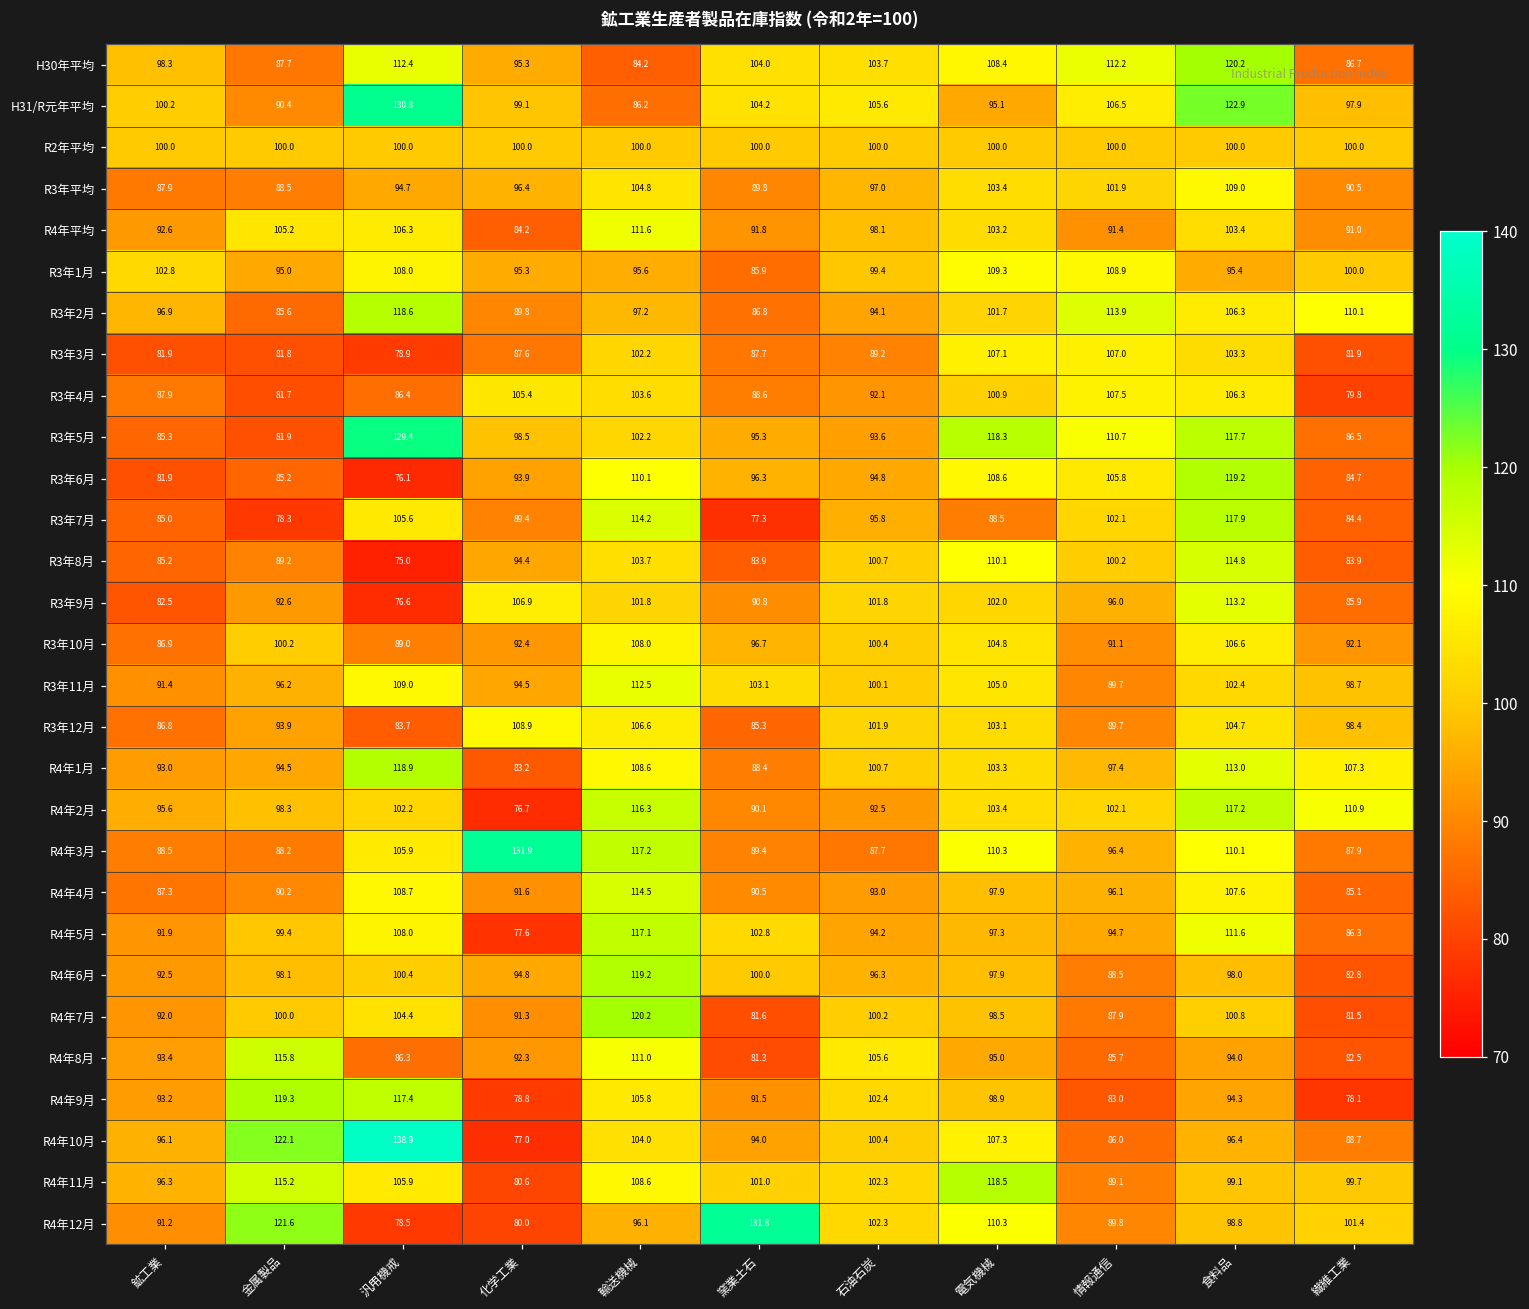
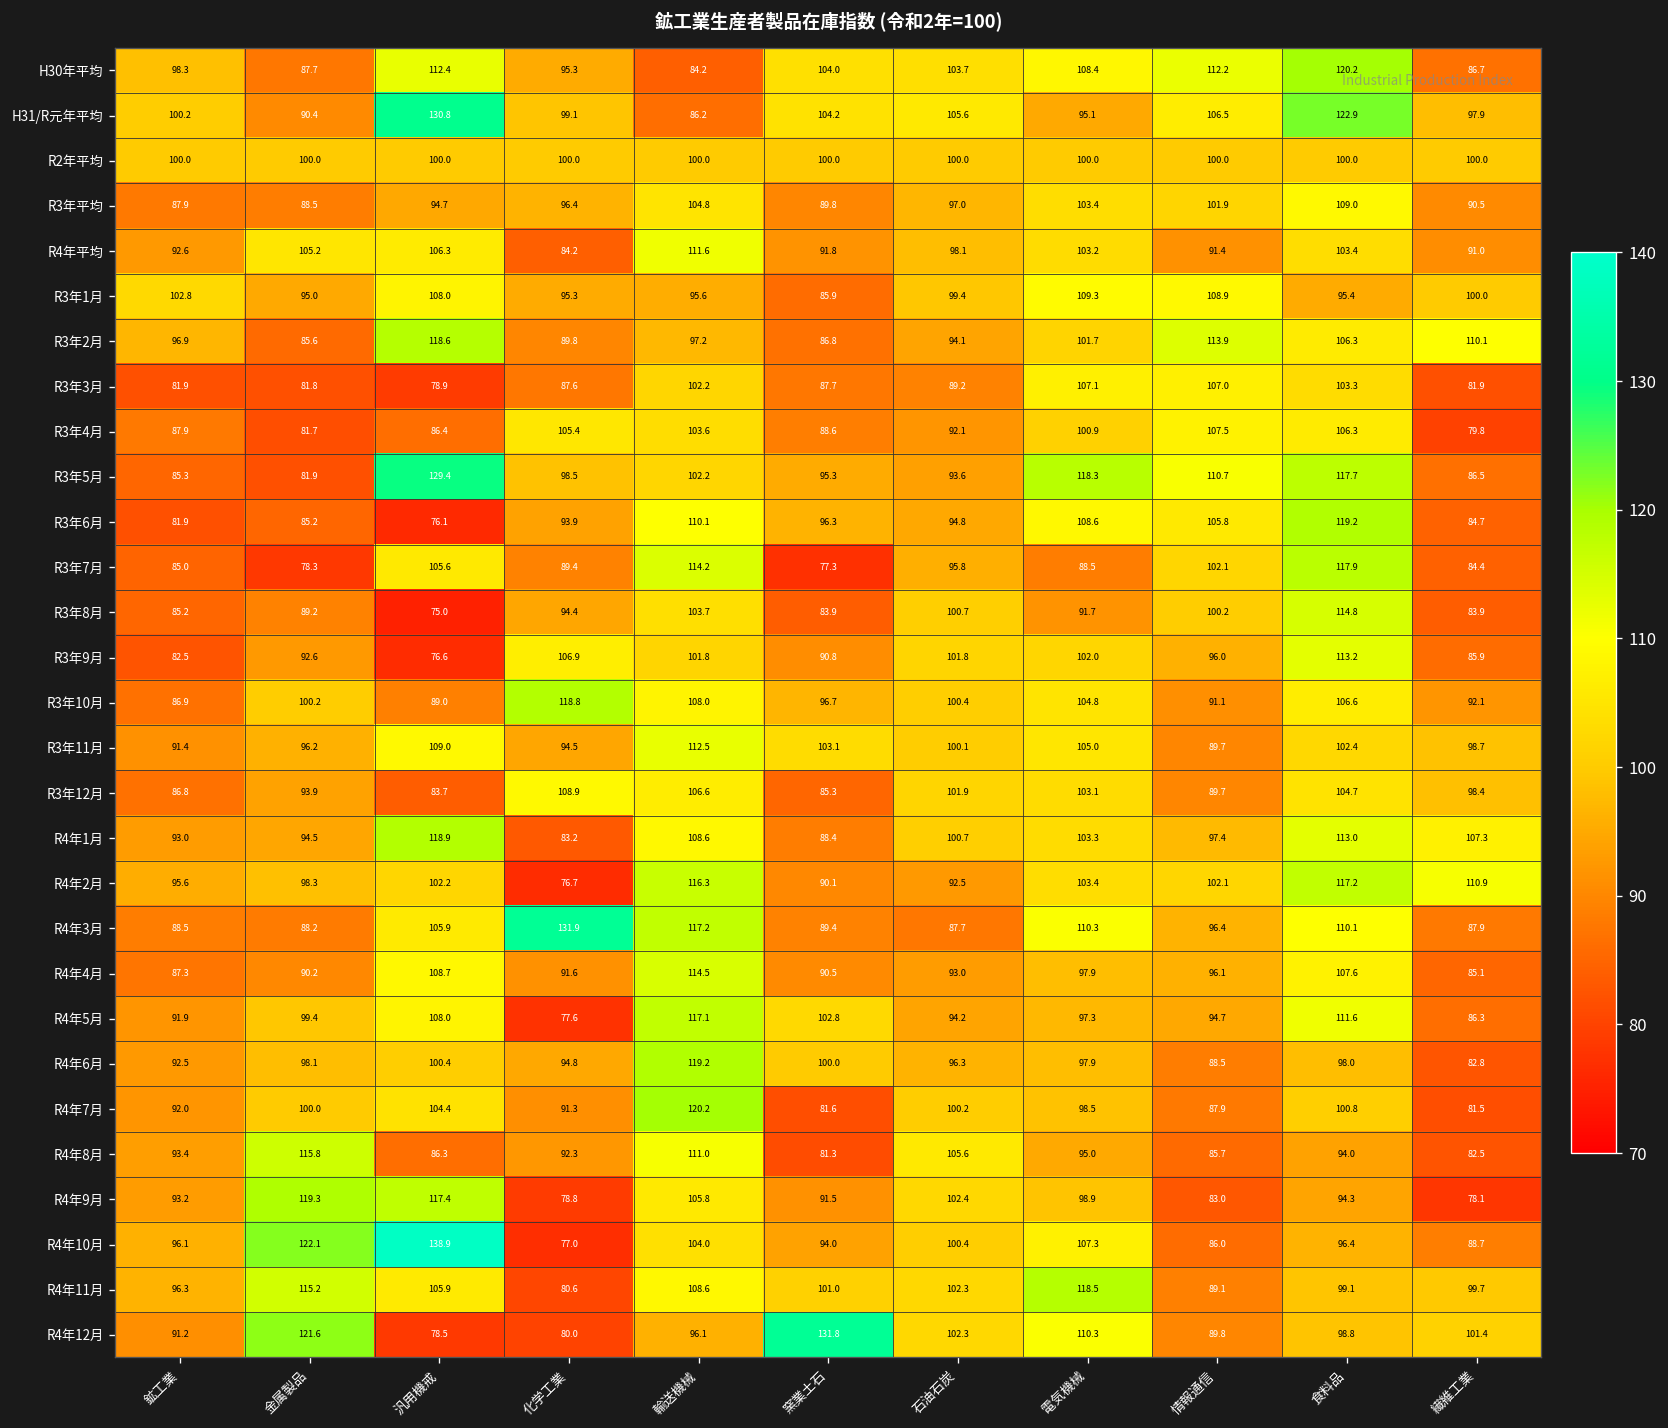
R3年8月, 電気機械: 110.1 -> 91.7
R3年10月, 化学工業: 92.4 -> 118.8
